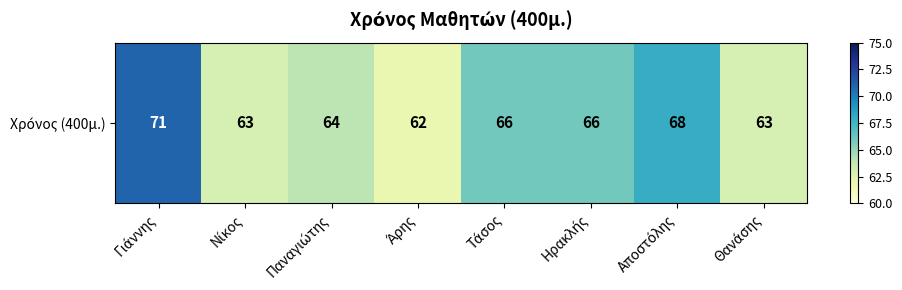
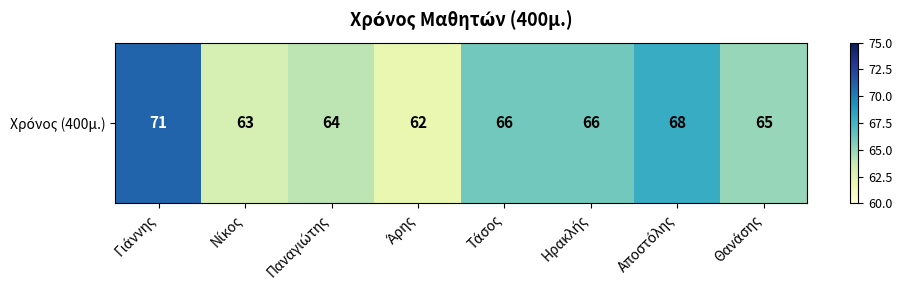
Χρόνος (400μ.), Θανάσης: 63 -> 65
